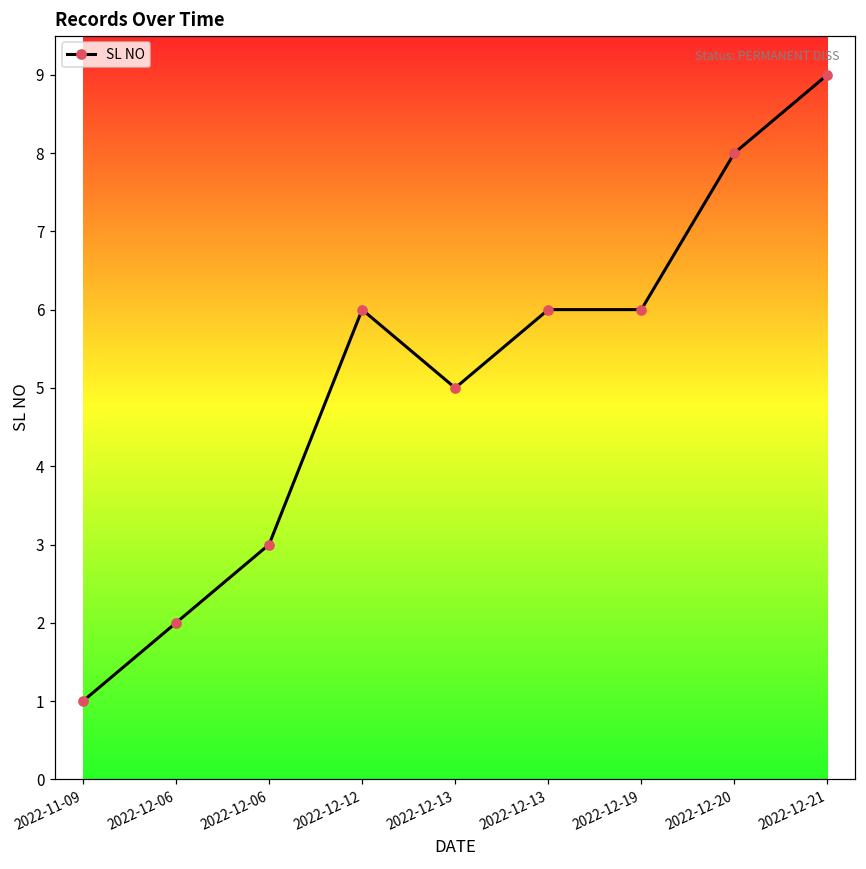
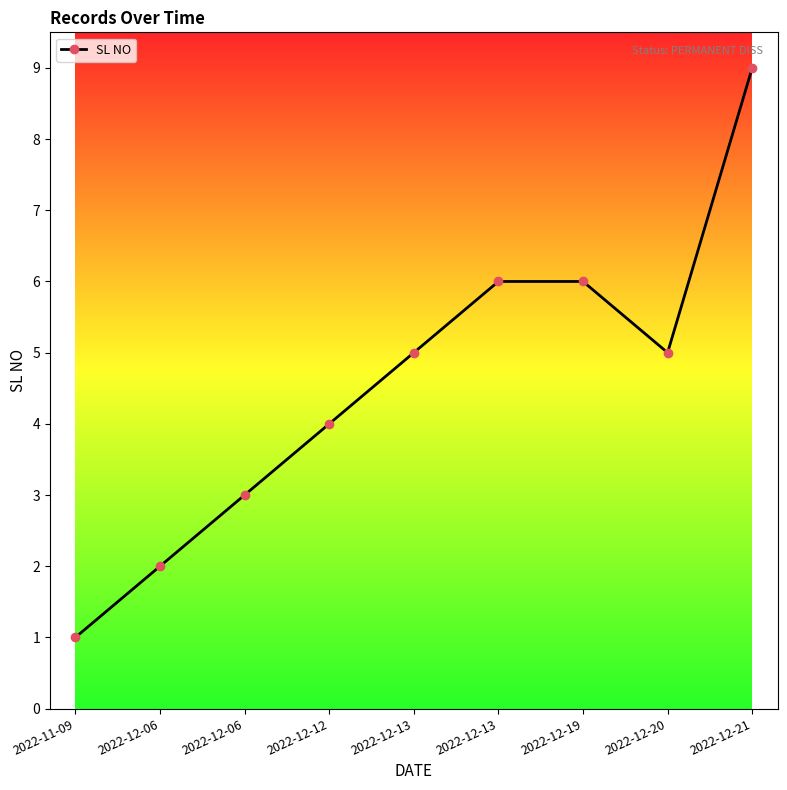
2022-12-12: 6 -> 4
2022-12-20: 8 -> 5
